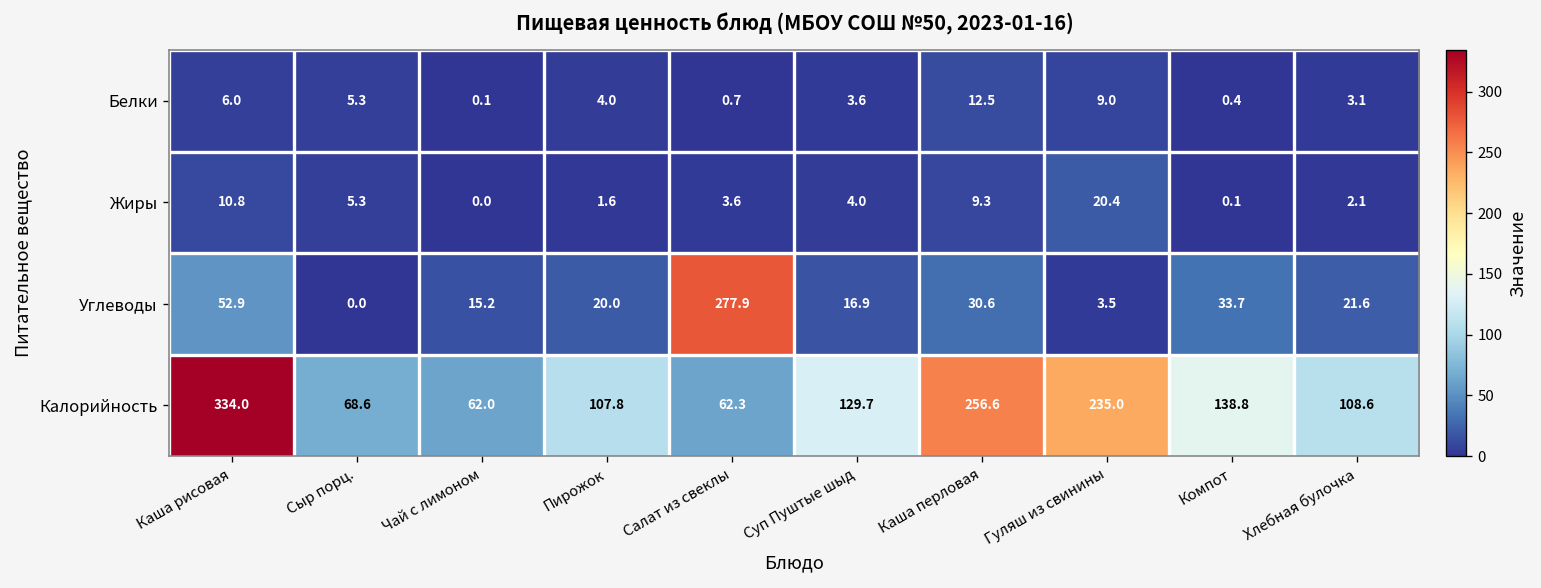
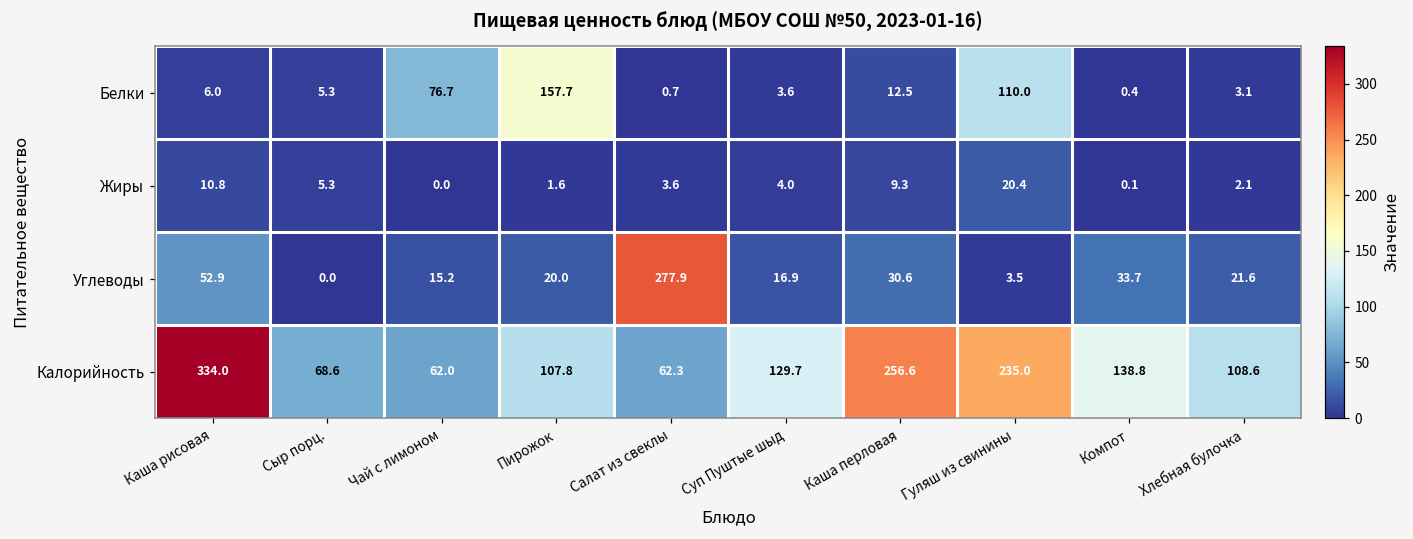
Белки, Чай с лимоном: 0.1 -> 76.7
Белки, Пирожок: 4.0 -> 157.7
Белки, Гуляш из свинины: 9.0 -> 110.0
